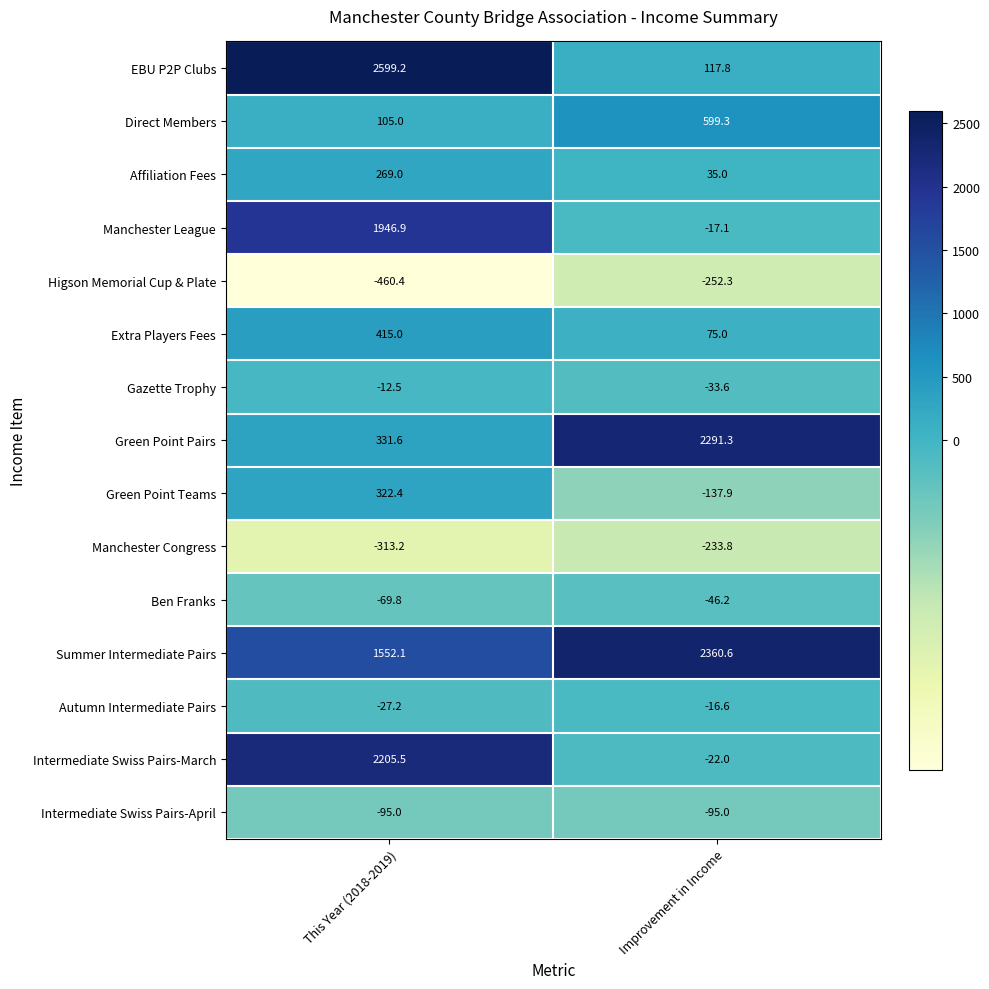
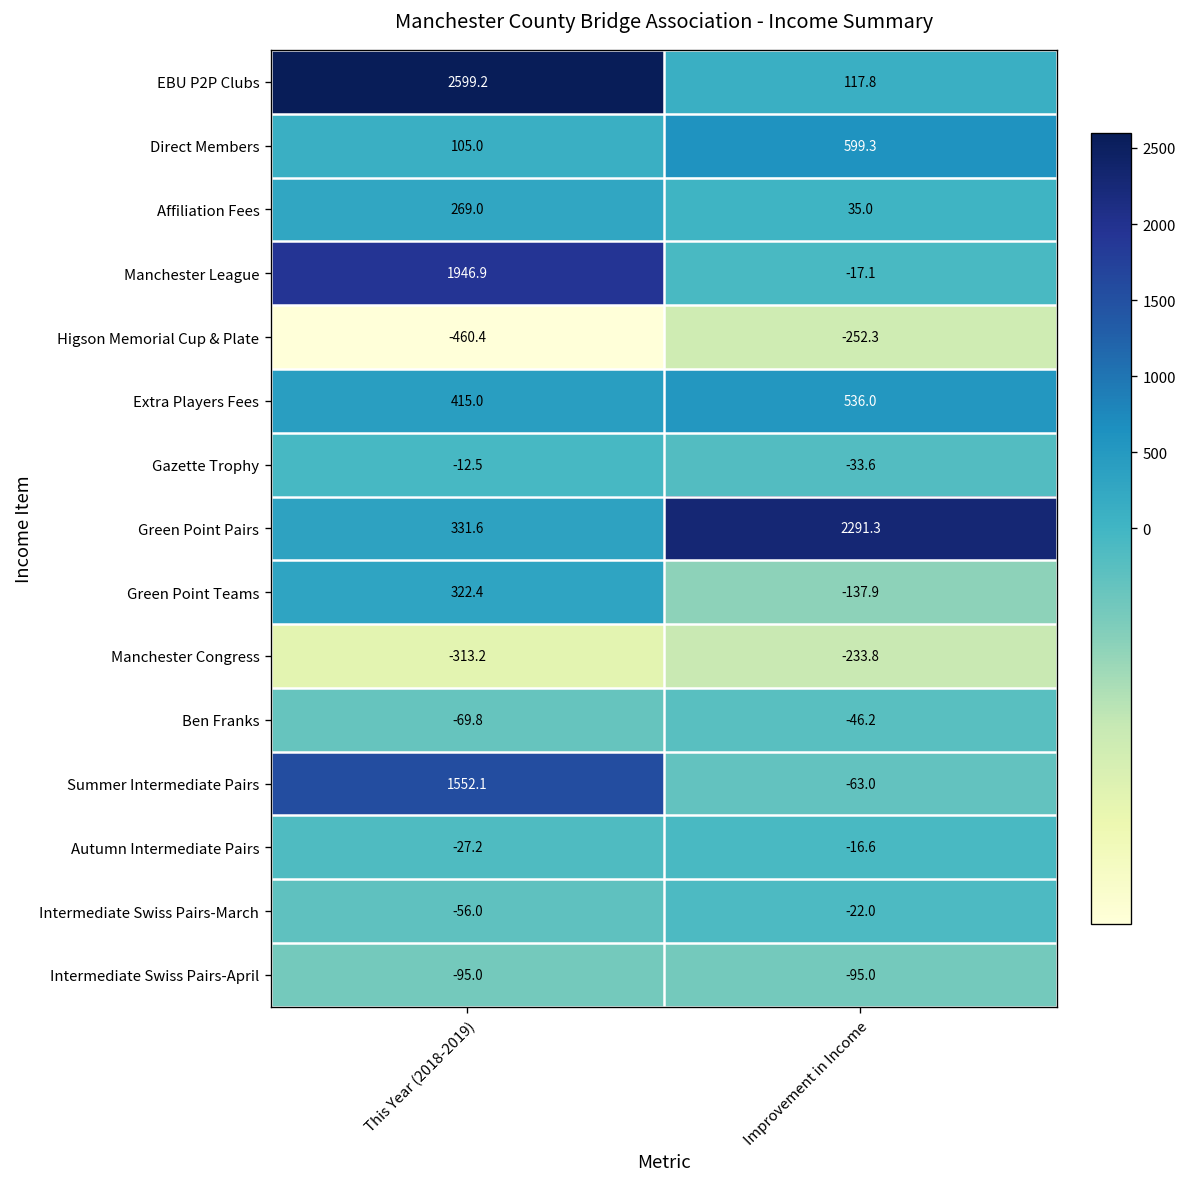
Extra Players Fees, Improvement in Income: 75.0 -> 536.0
Summer Intermediate Pairs, Improvement in Income: 2360.6 -> -63.0
Intermediate Swiss Pairs-March, This Year (2018-2019): 2205.5 -> -56.0
